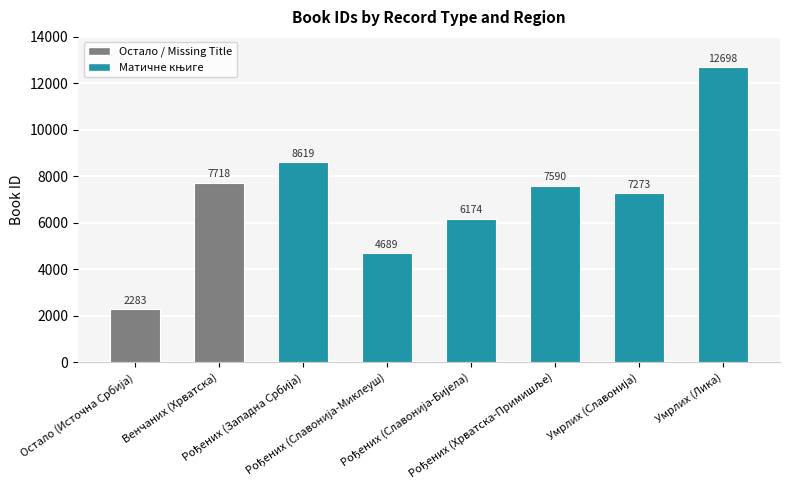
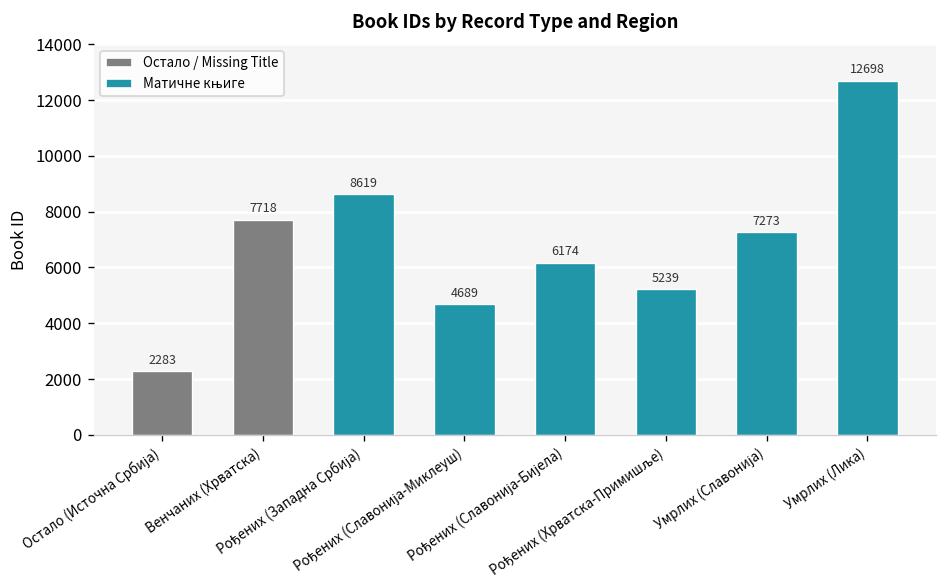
Рођених (Хрватска-Примишље): 7590 -> 5239
